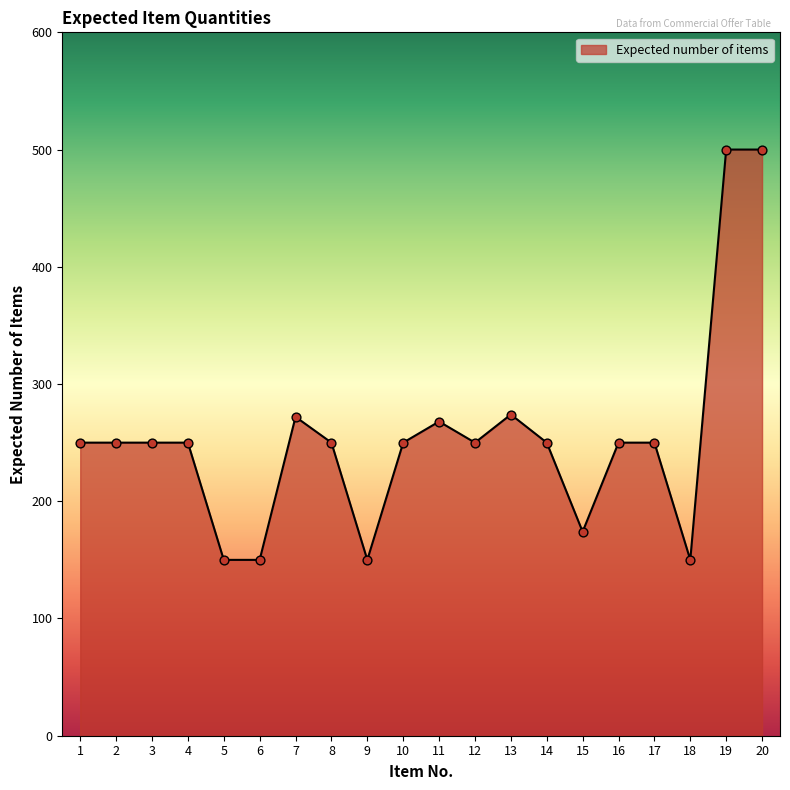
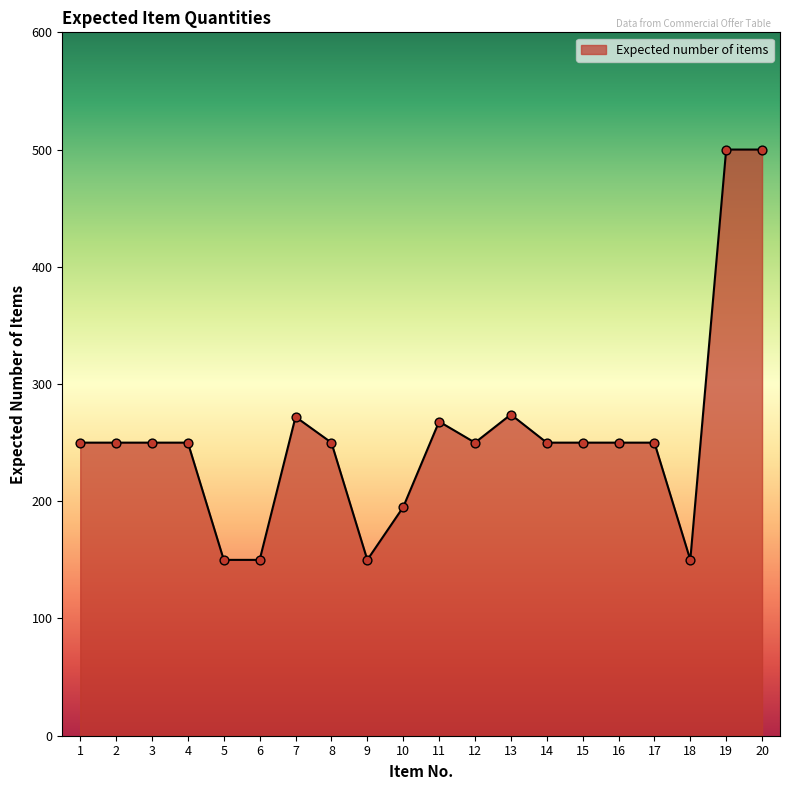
10: 250 -> 195
15: 174 -> 250
